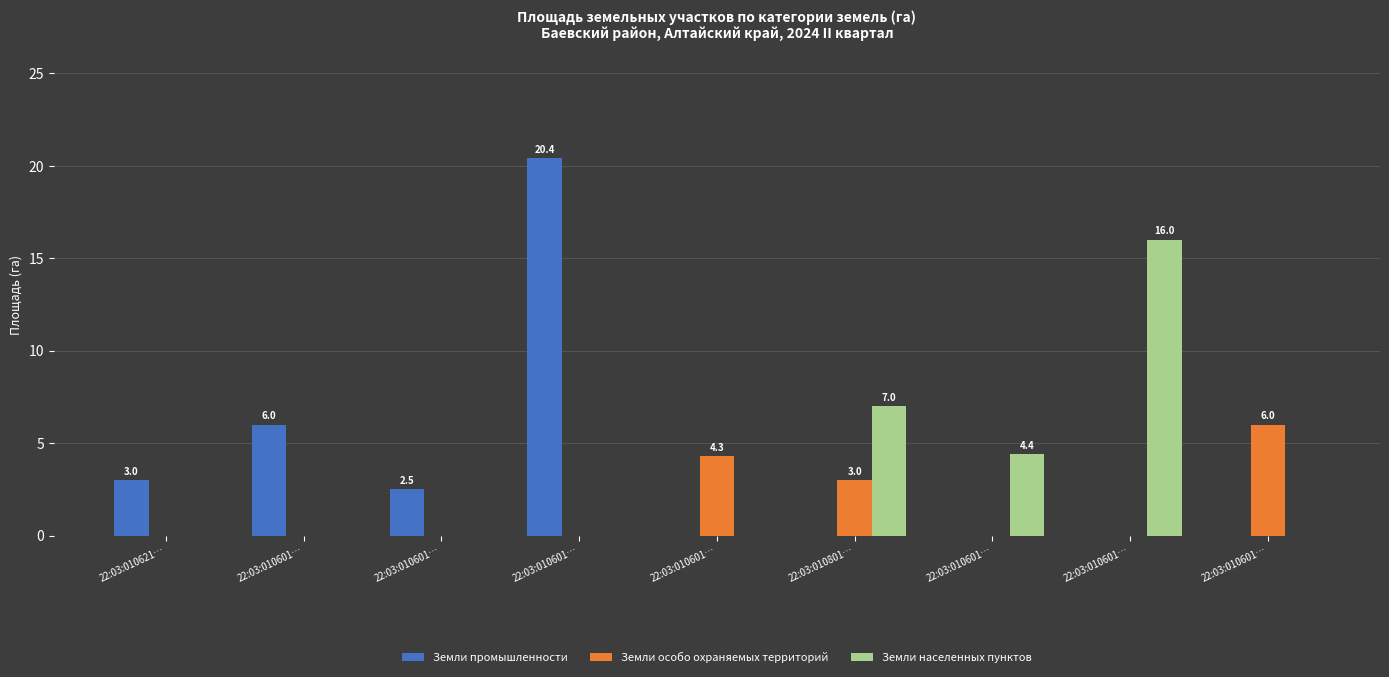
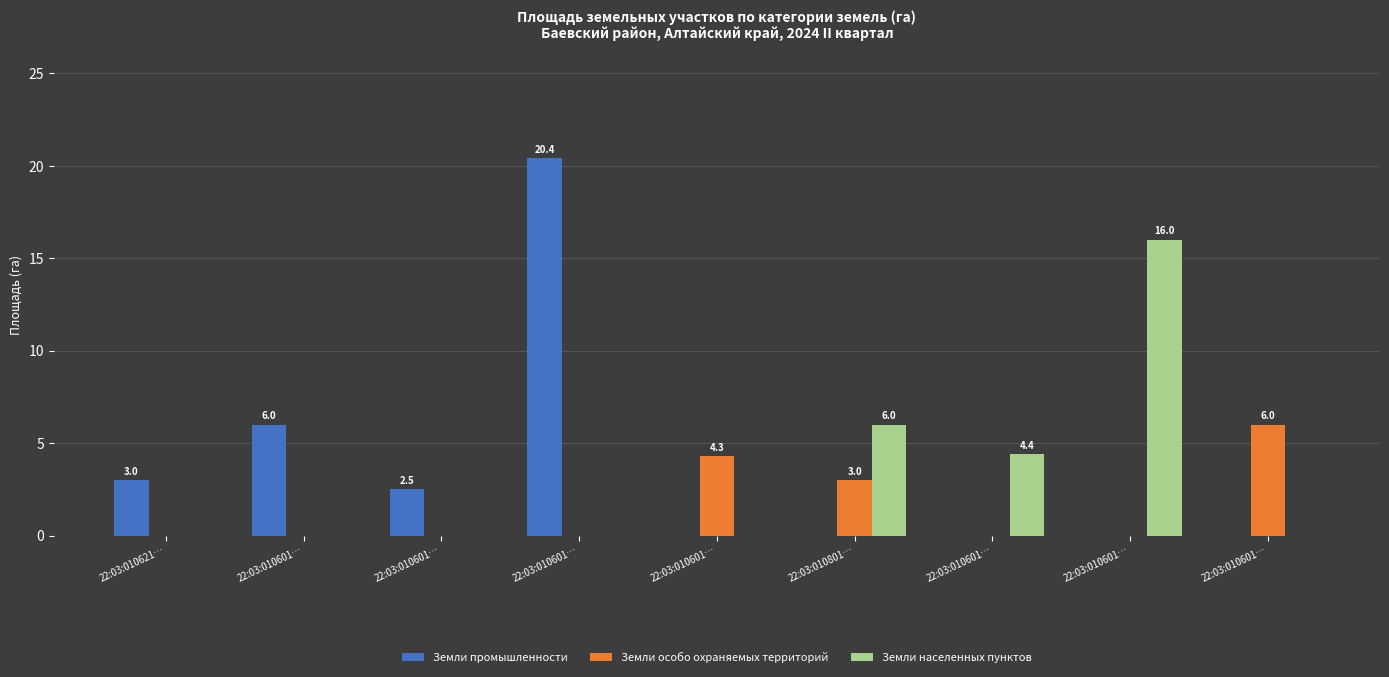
Земли населенных пунктов, 22:03:010801…: 7.0 -> 6.0
